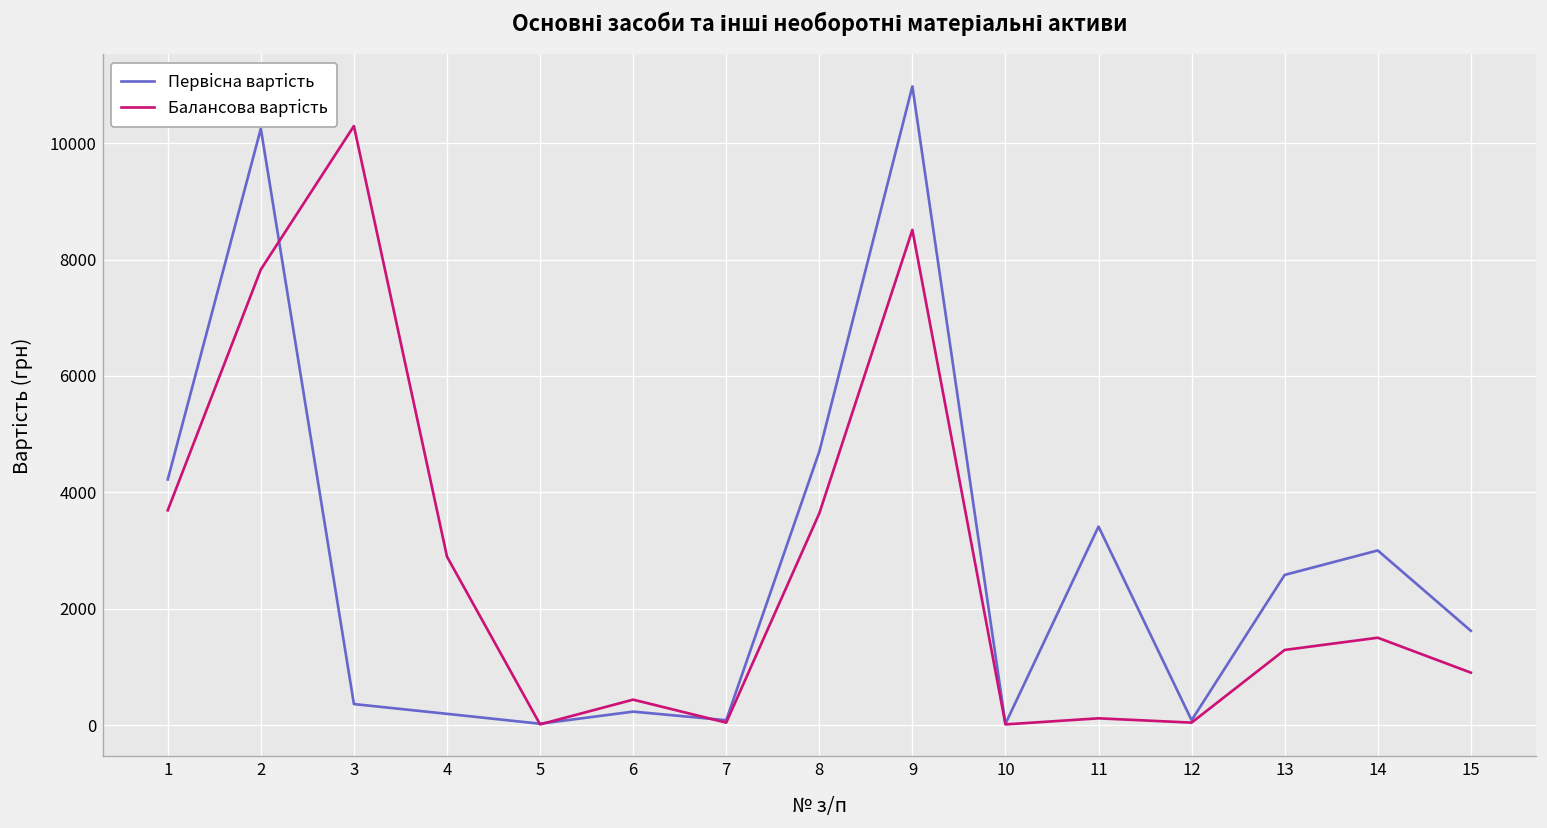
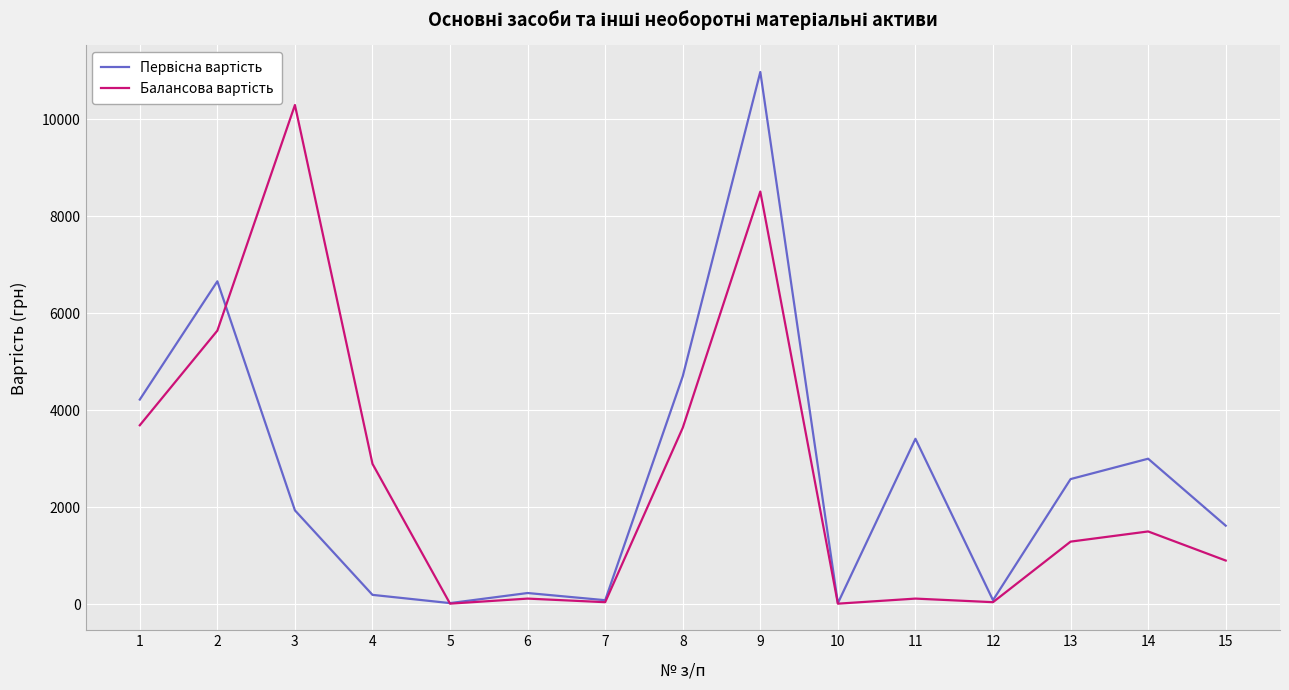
Первісна вартість, 2: 10300 -> 6700
Балансова вартість, 2: 7800 -> 5600
Первісна вартість, 3: 400 -> 1900
Балансова вартість, 6: 400 -> 100
